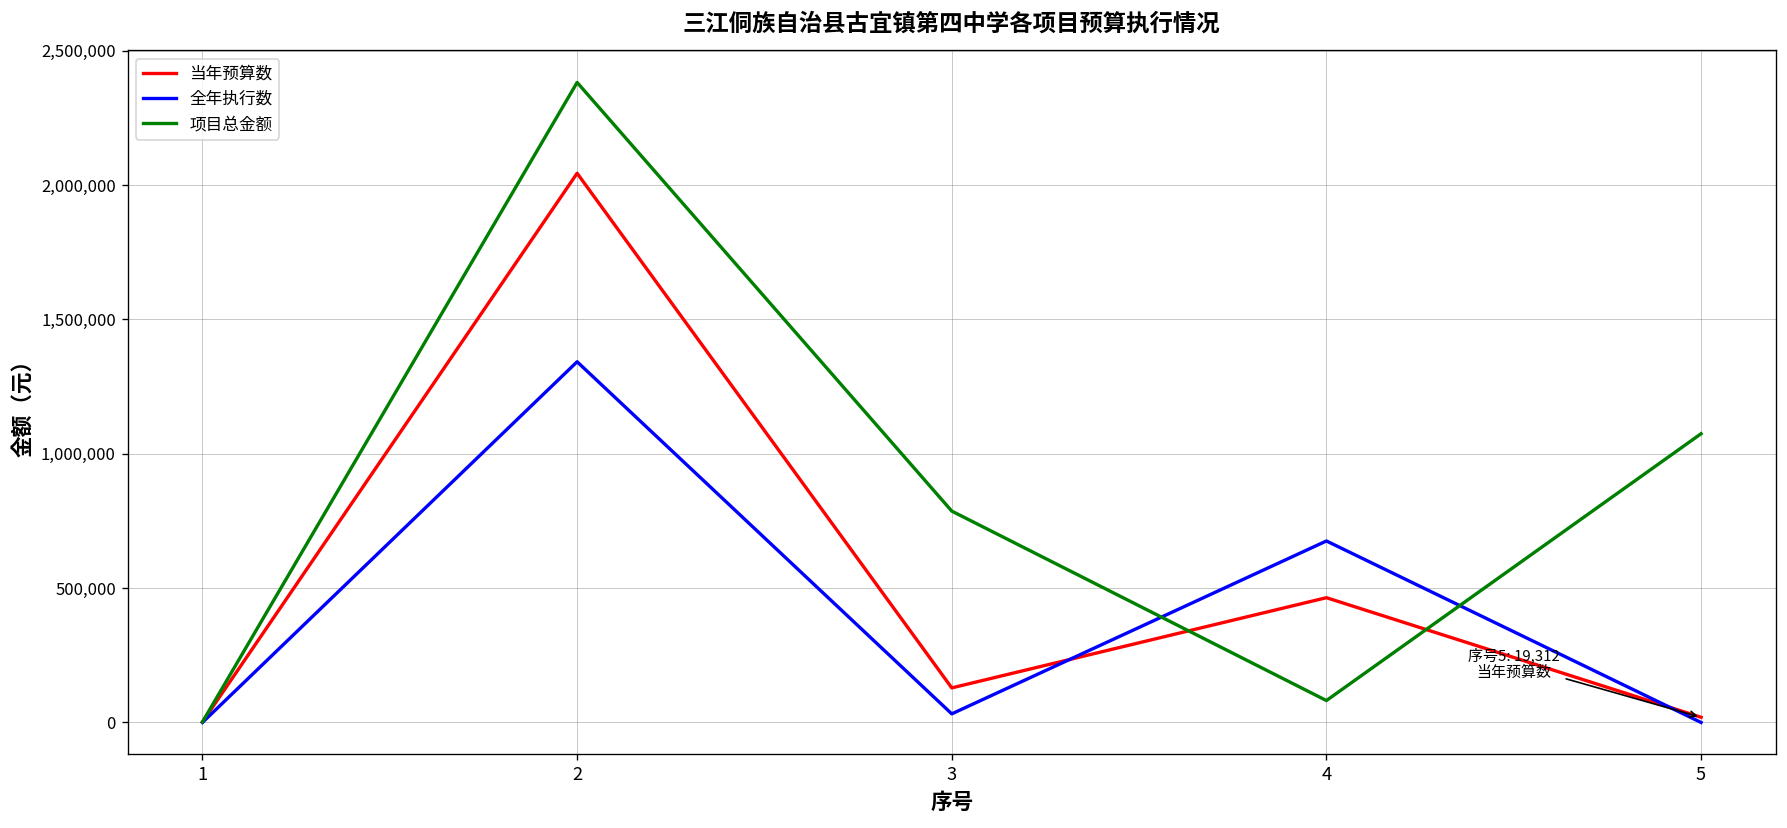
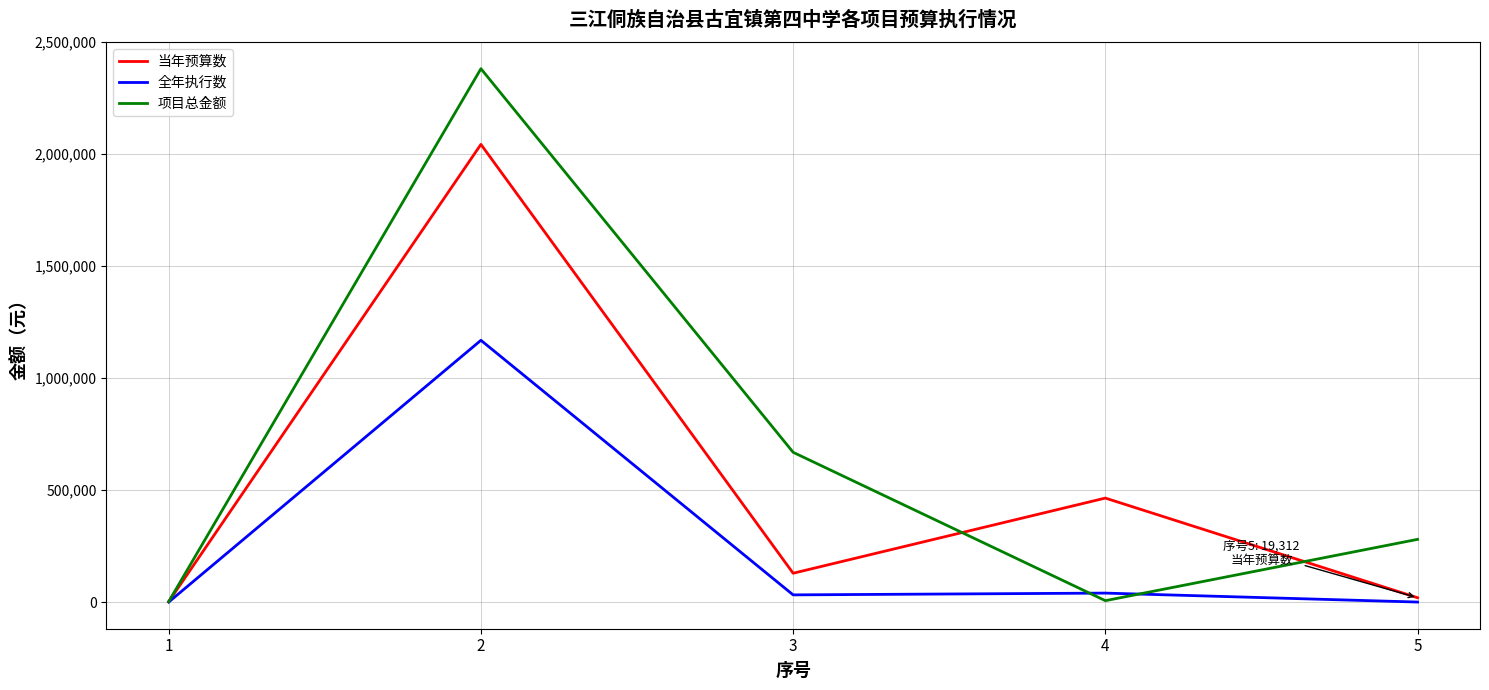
全年执行数, 2: 1,340,000 -> 1,170,000
项目总金额, 3: 790,000 -> 670,000
全年执行数, 4: 680,000 -> 40,000
项目总金额, 4: 80,000 -> 10,000
项目总金额, 5: 1,070,000 -> 280,000
